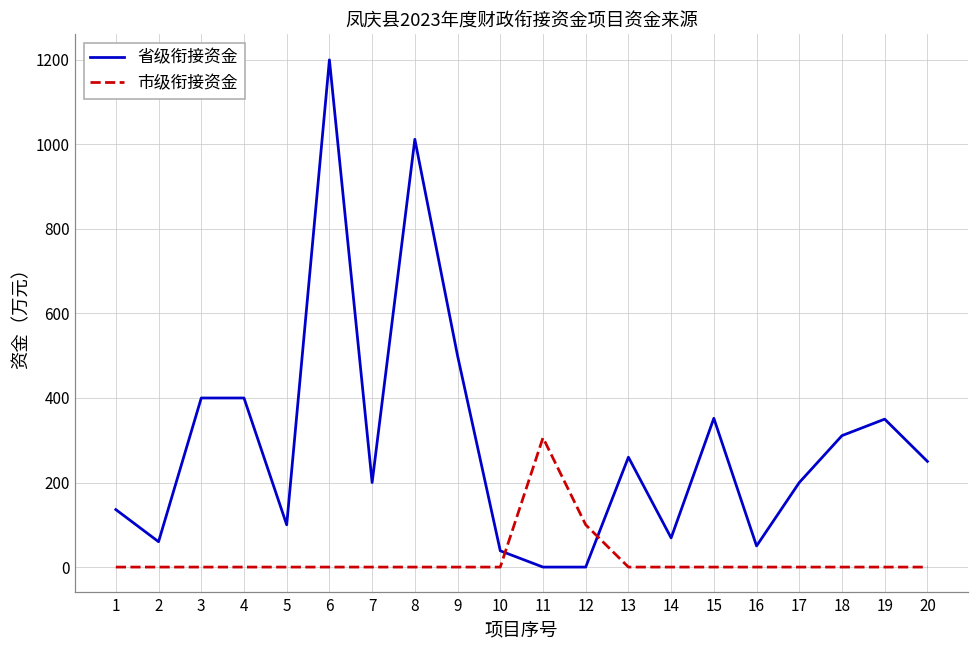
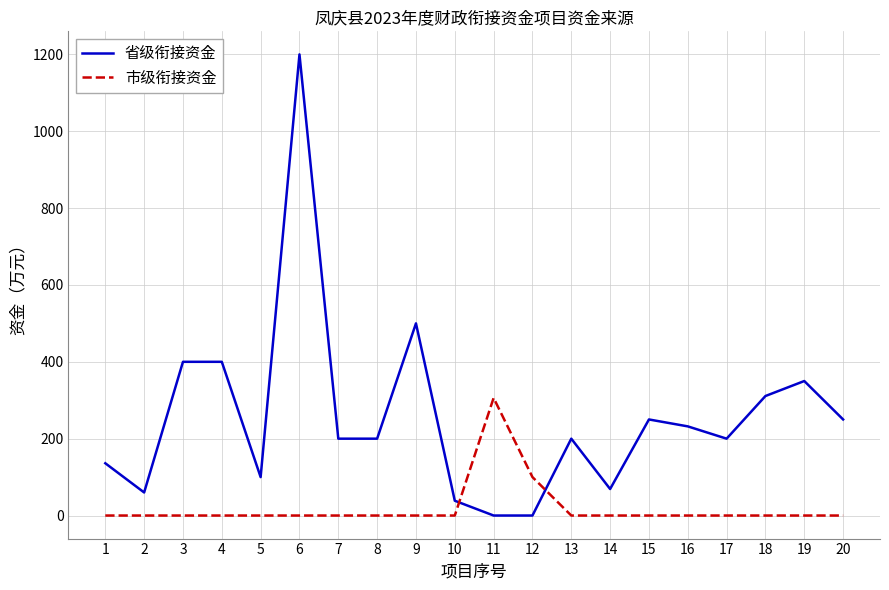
省级衔接资金, 8: 1010 -> 200
省级衔接资金, 13: 260 -> 200
省级衔接资金, 15: 350 -> 250
省级衔接资金, 16: 50 -> 230
